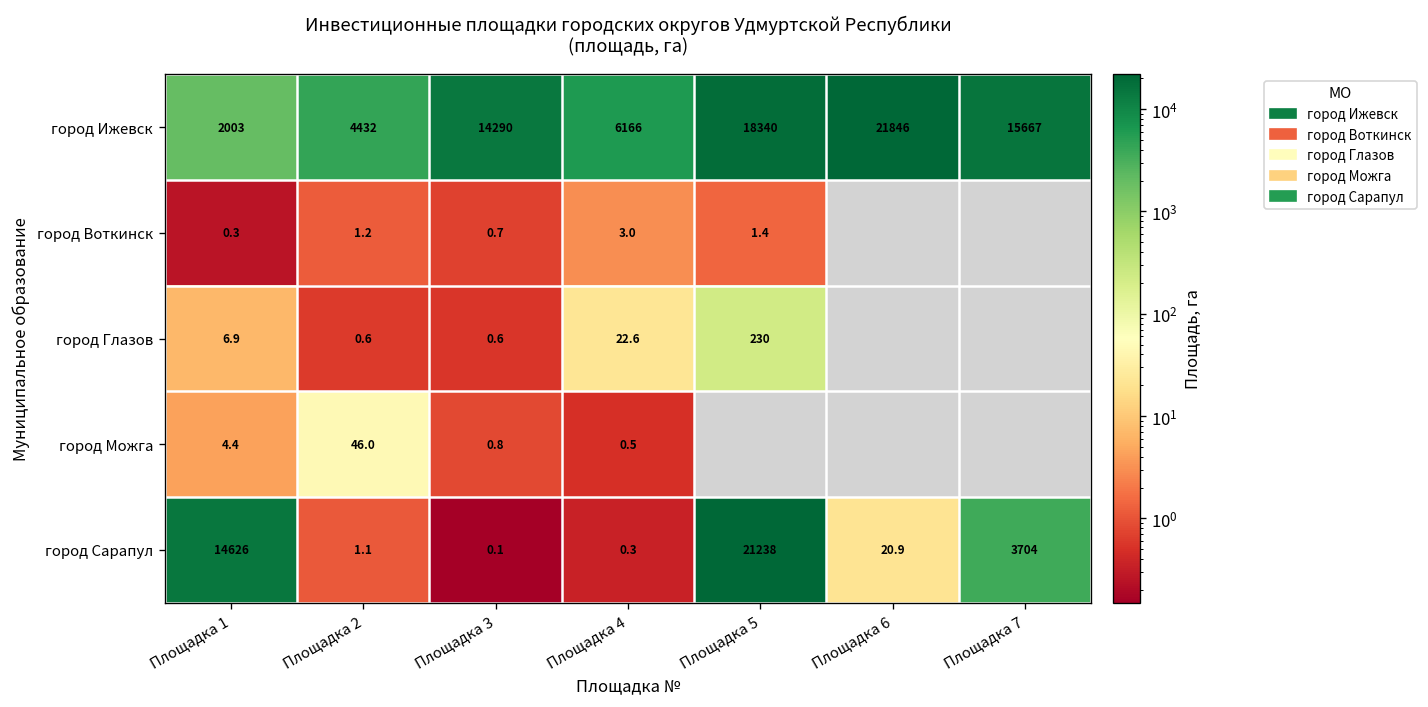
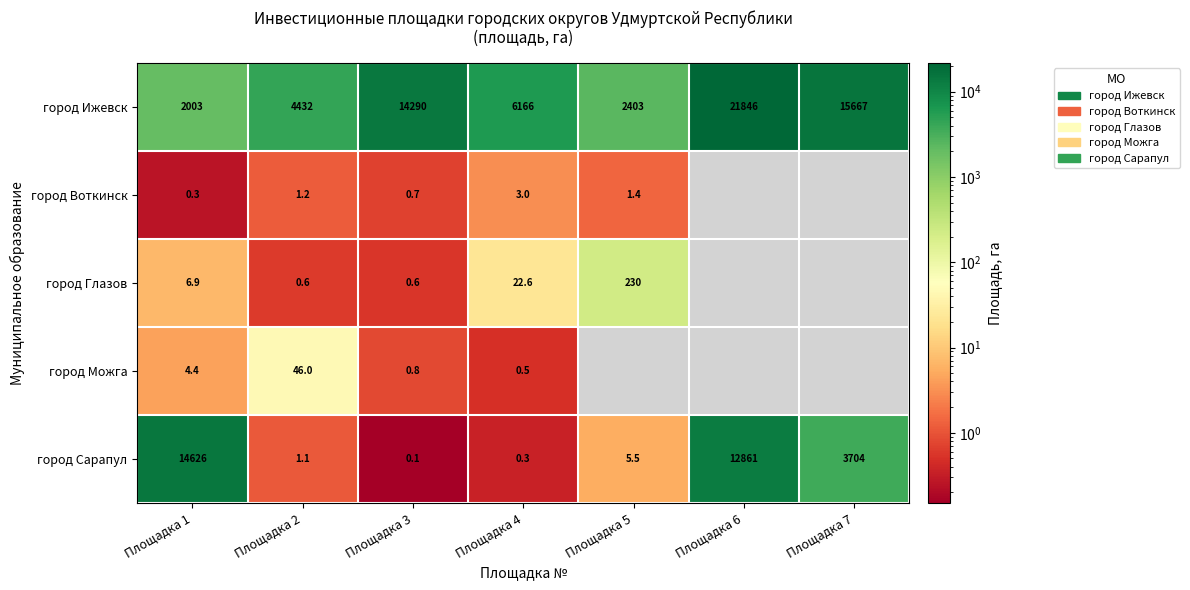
город Ижевск, Площадка 5: 18340 -> 2403
город Сарапул, Площадка 5: 21238 -> 5.5
город Сарапул, Площадка 6: 20.9 -> 12861
